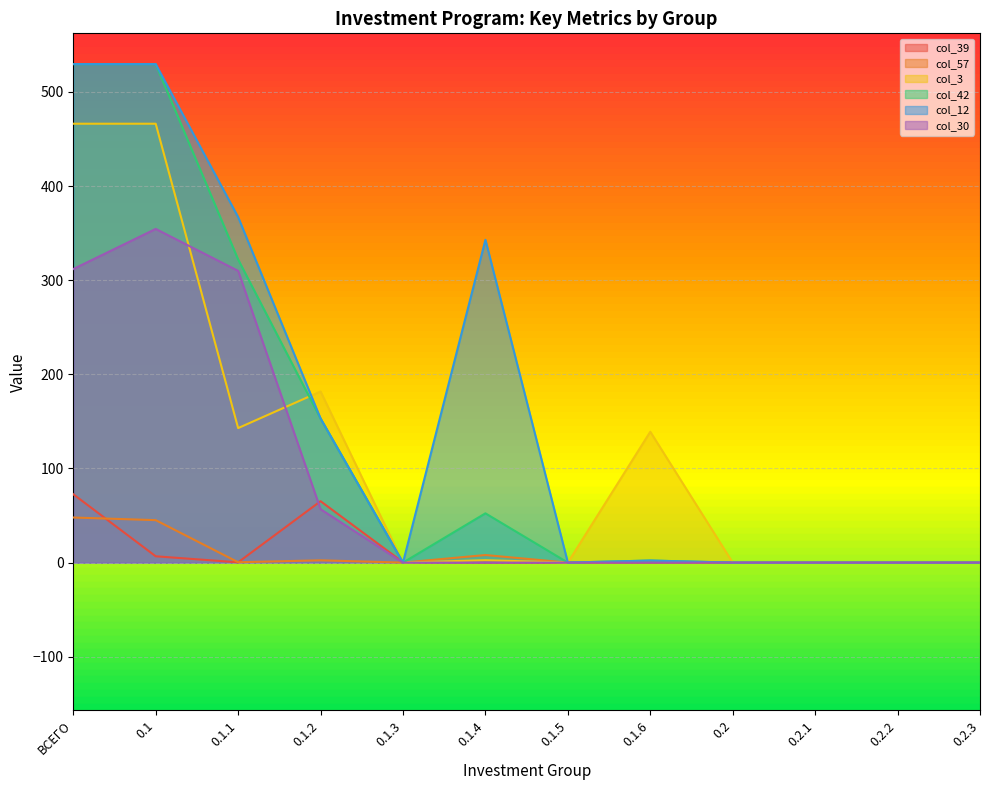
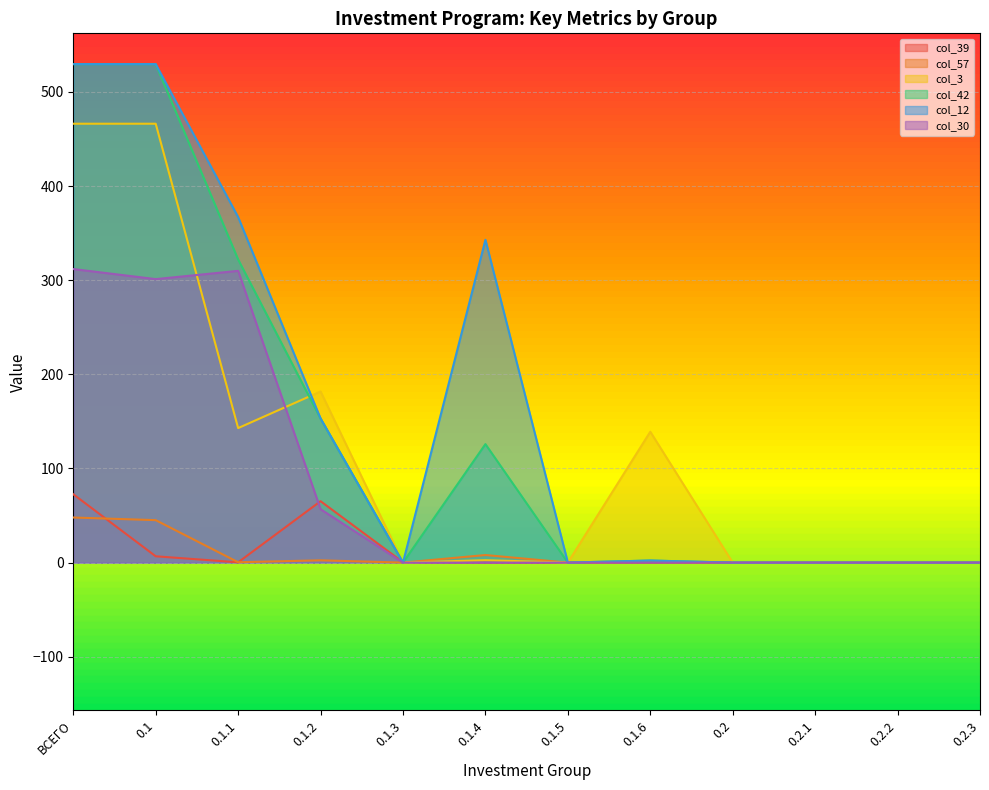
col_30, 0.1: 350 -> 300
col_42, 0.1.4: 50 -> 130
